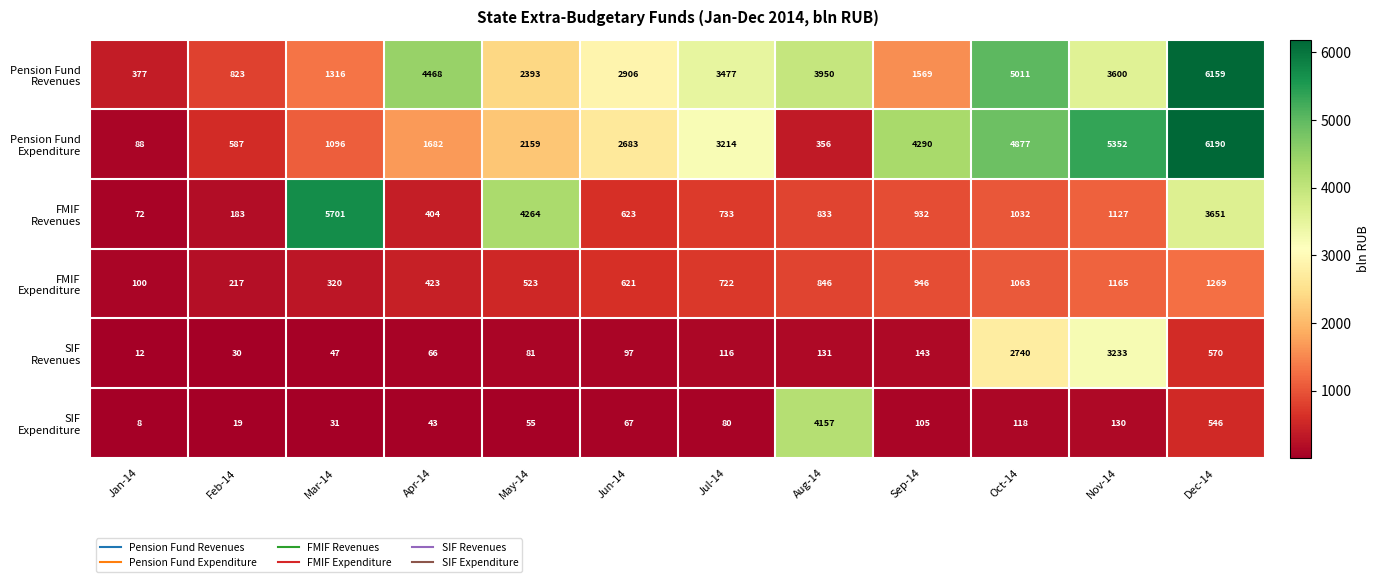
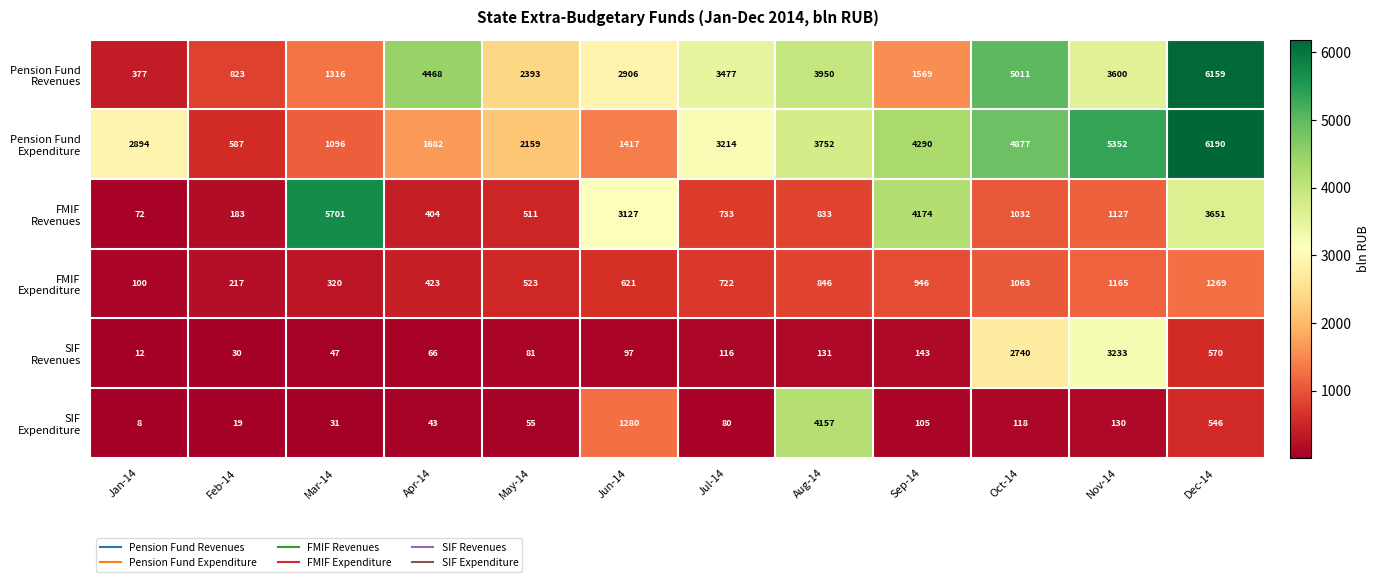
Pension Fund Expenditure, Jan-14: 88 -> 2894
Pension Fund Expenditure, Jun-14: 2683 -> 1417
Pension Fund Expenditure, Aug-14: 356 -> 3752
FMIF Revenues, May-14: 4264 -> 511
FMIF Revenues, Jun-14: 623 -> 3127
FMIF Revenues, Sep-14: 932 -> 4174
SIF Expenditure, Jun-14: 67 -> 1280
